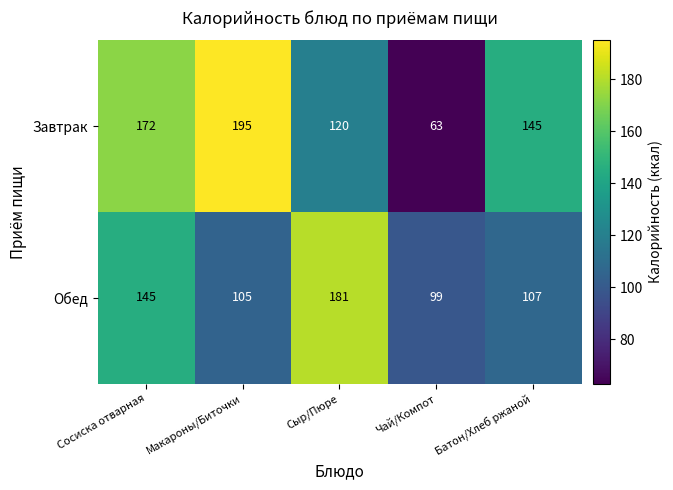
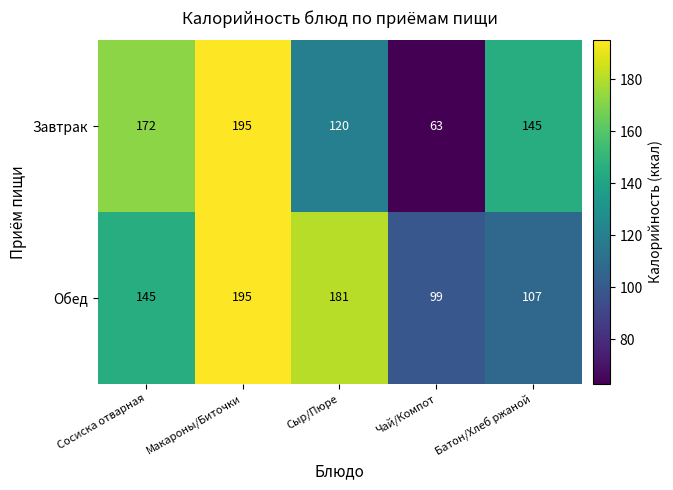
Обед, Макароны/Биточки: 105 -> 195
